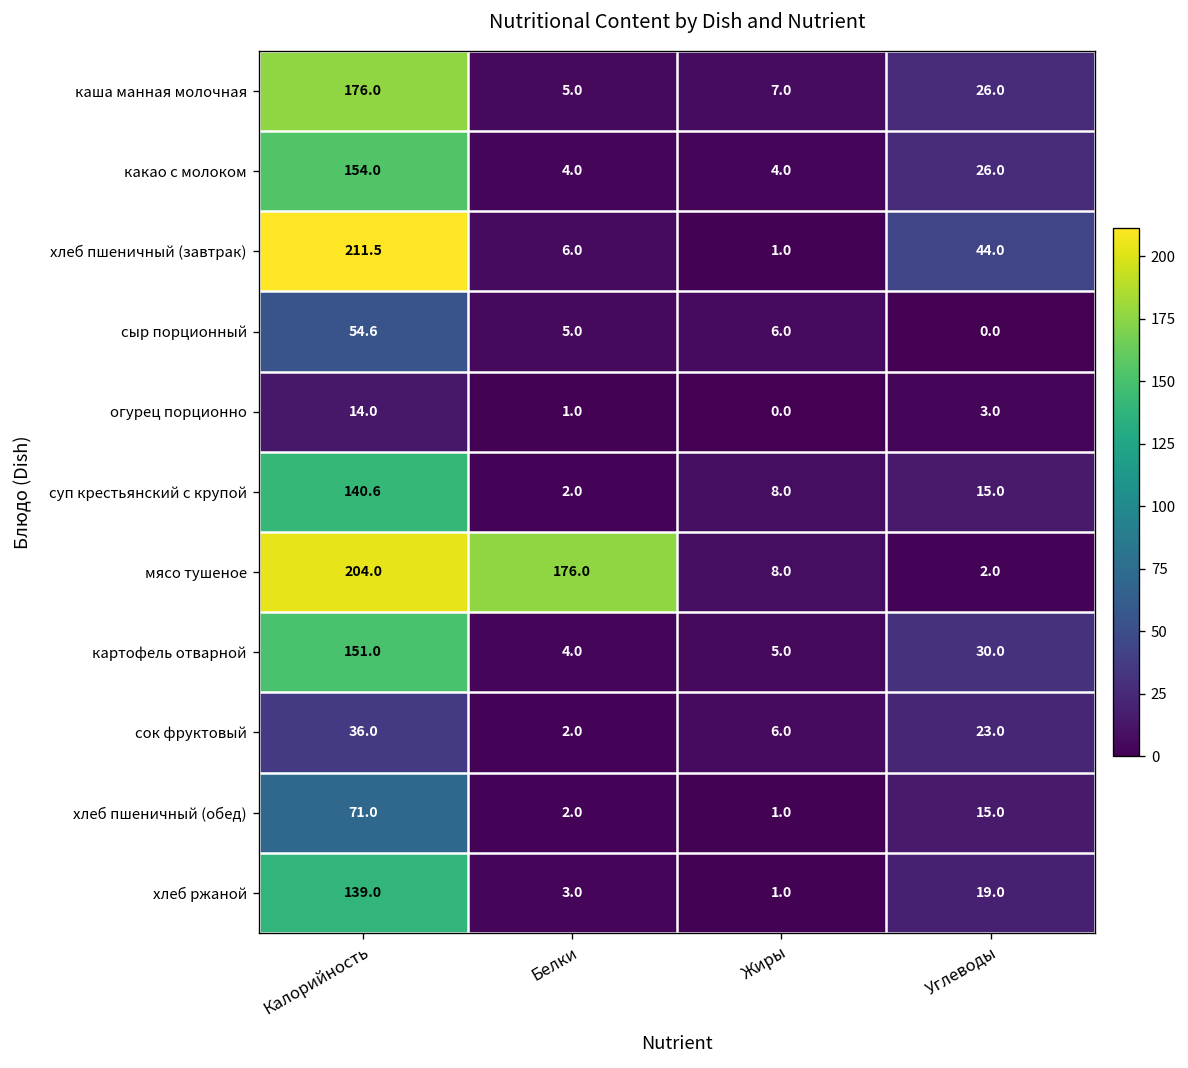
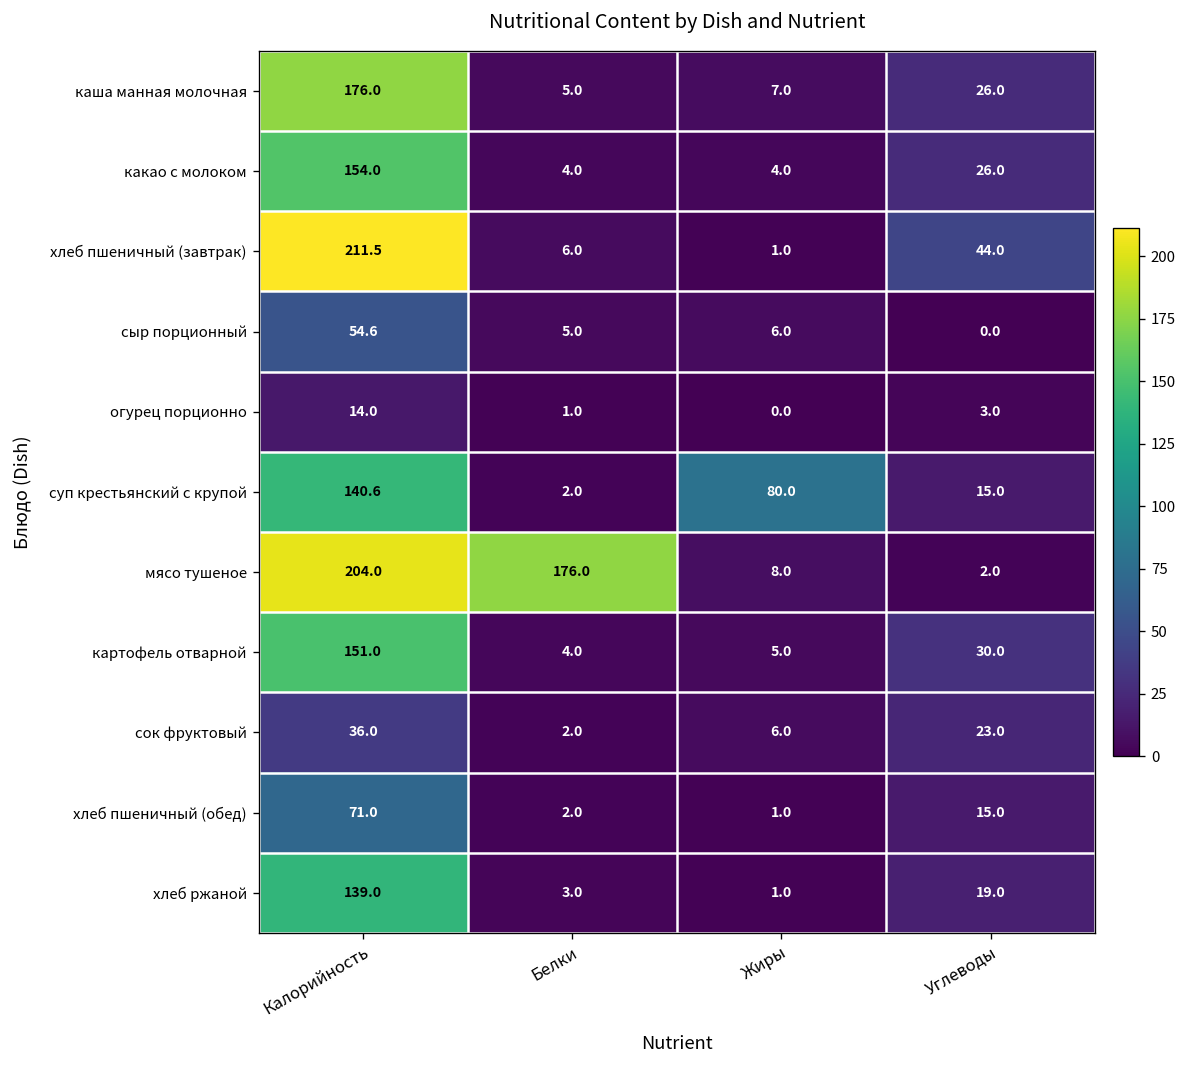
суп крестьянский с крупой, Жиры: 8.0 -> 80.0
